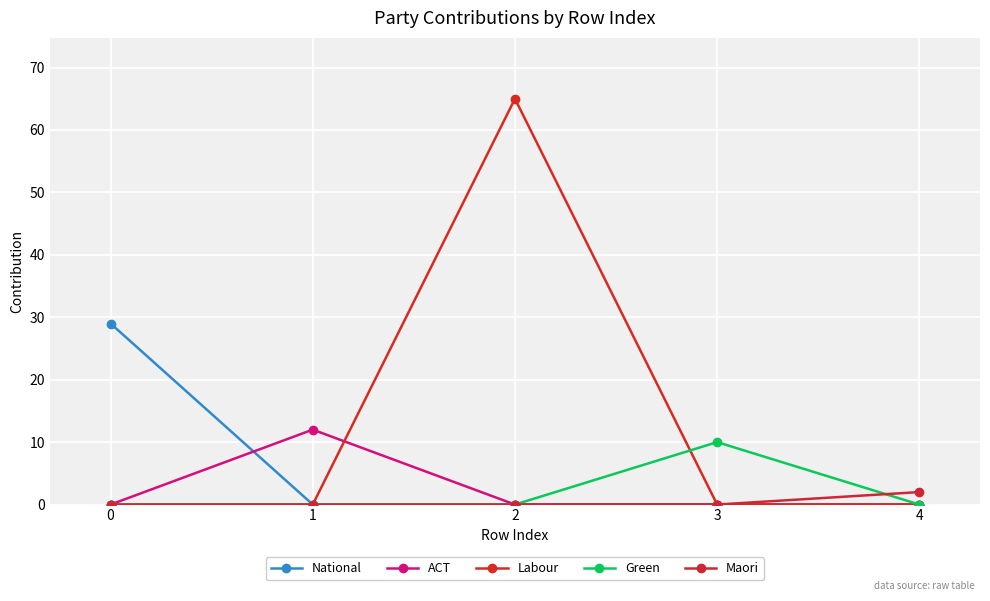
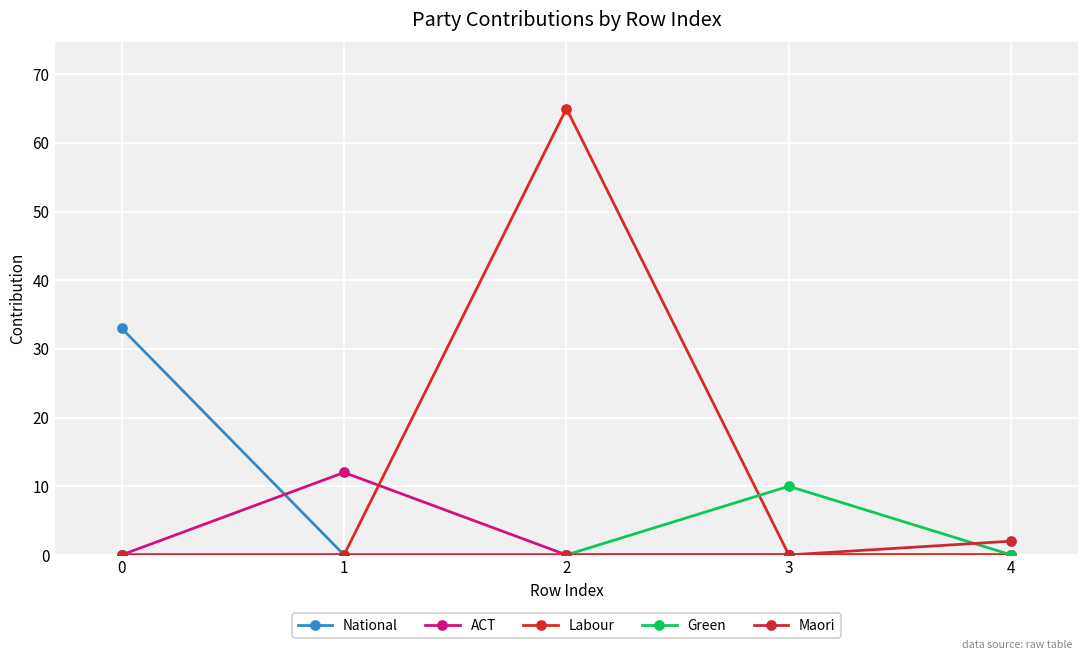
National, 0: 29 -> 33
